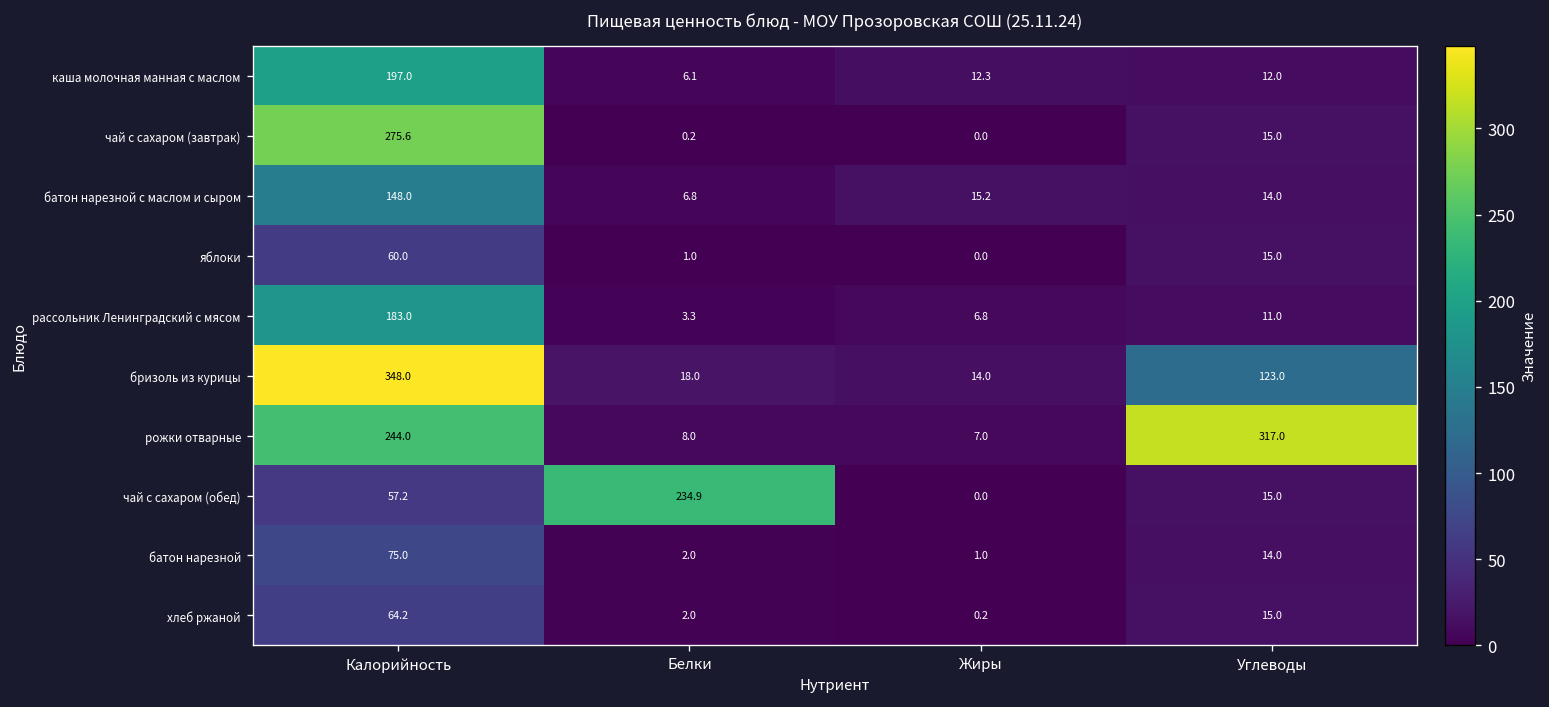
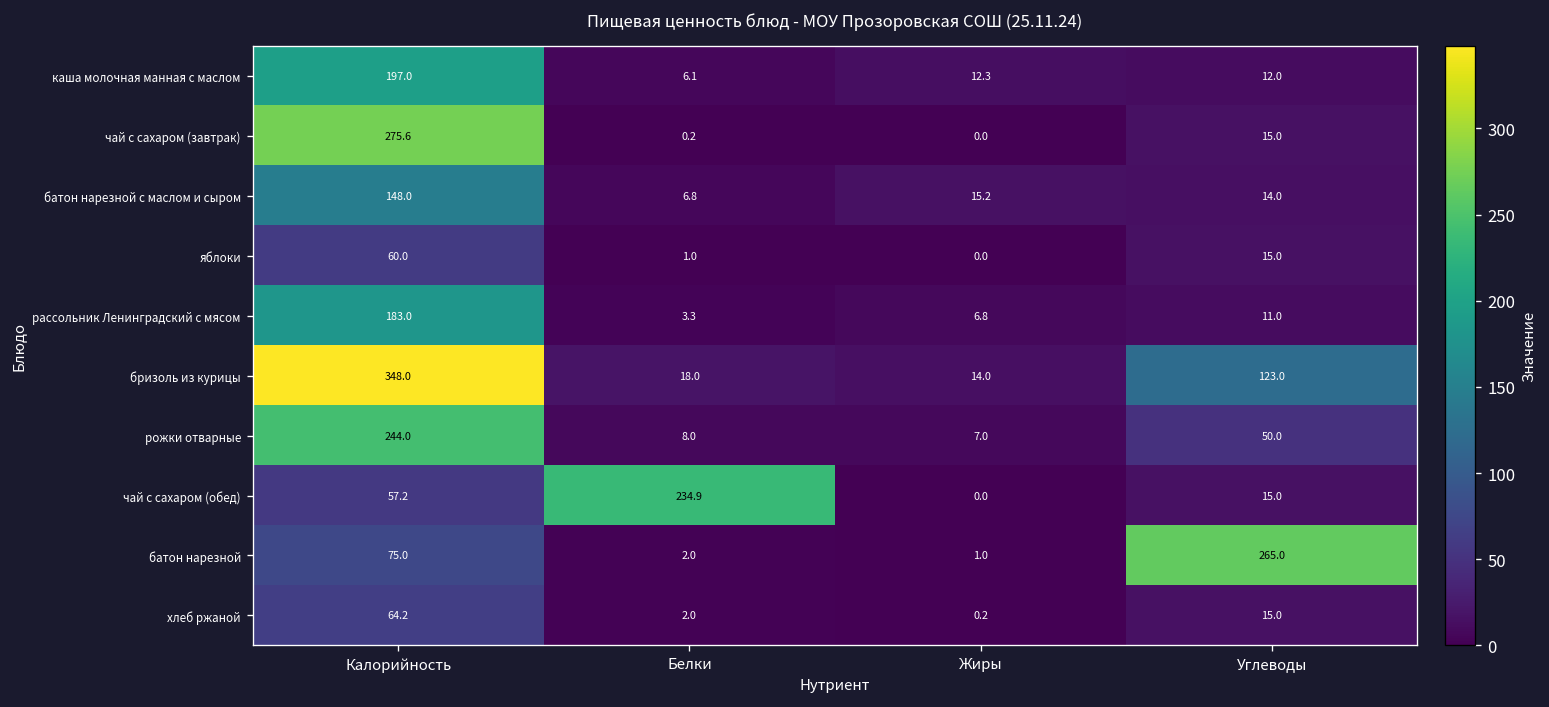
рожки отварные, Углеводы: 317.0 -> 50.0
батон нарезной, Углеводы: 14.0 -> 265.0
